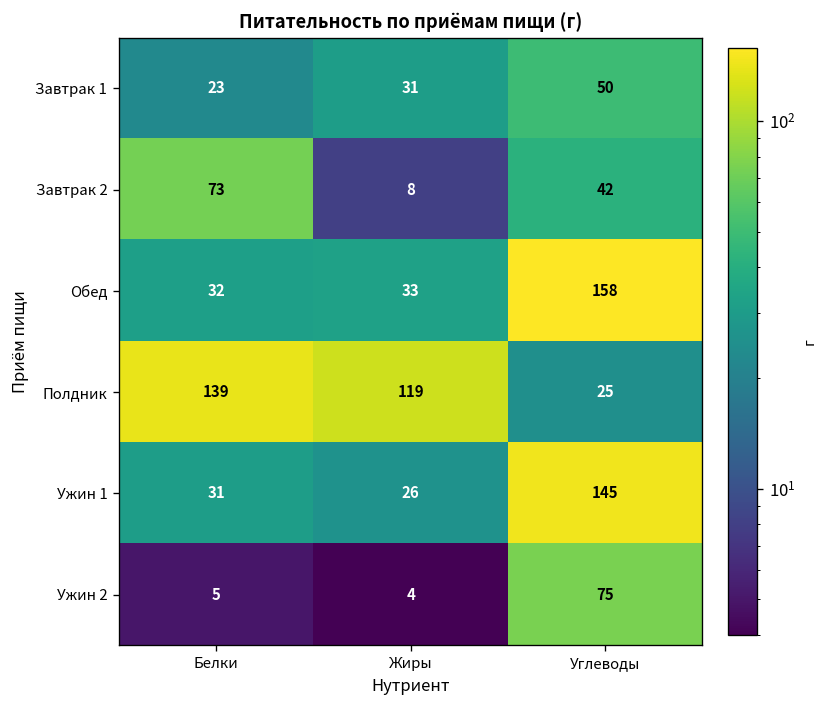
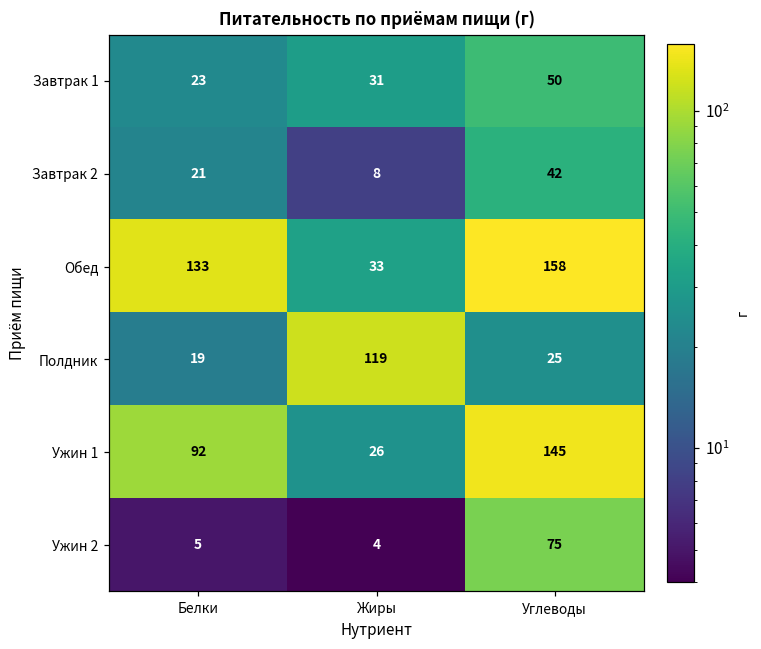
Завтрак 2, Белки: 73 -> 21
Обед, Белки: 32 -> 133
Полдник, Белки: 139 -> 19
Ужин 1, Белки: 31 -> 92
